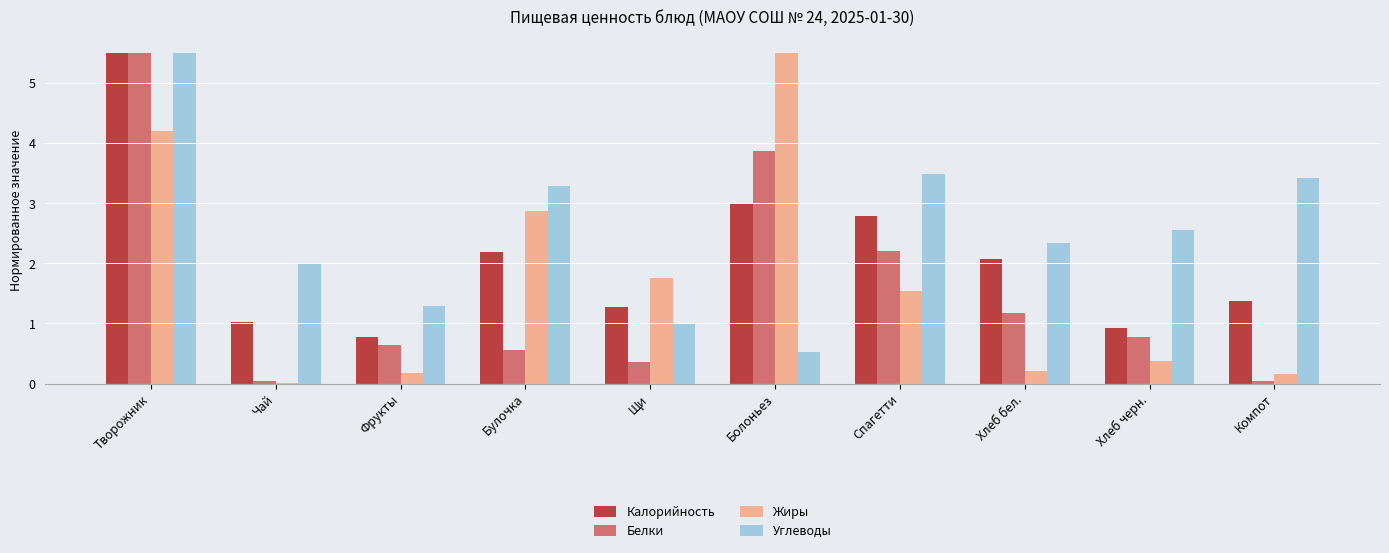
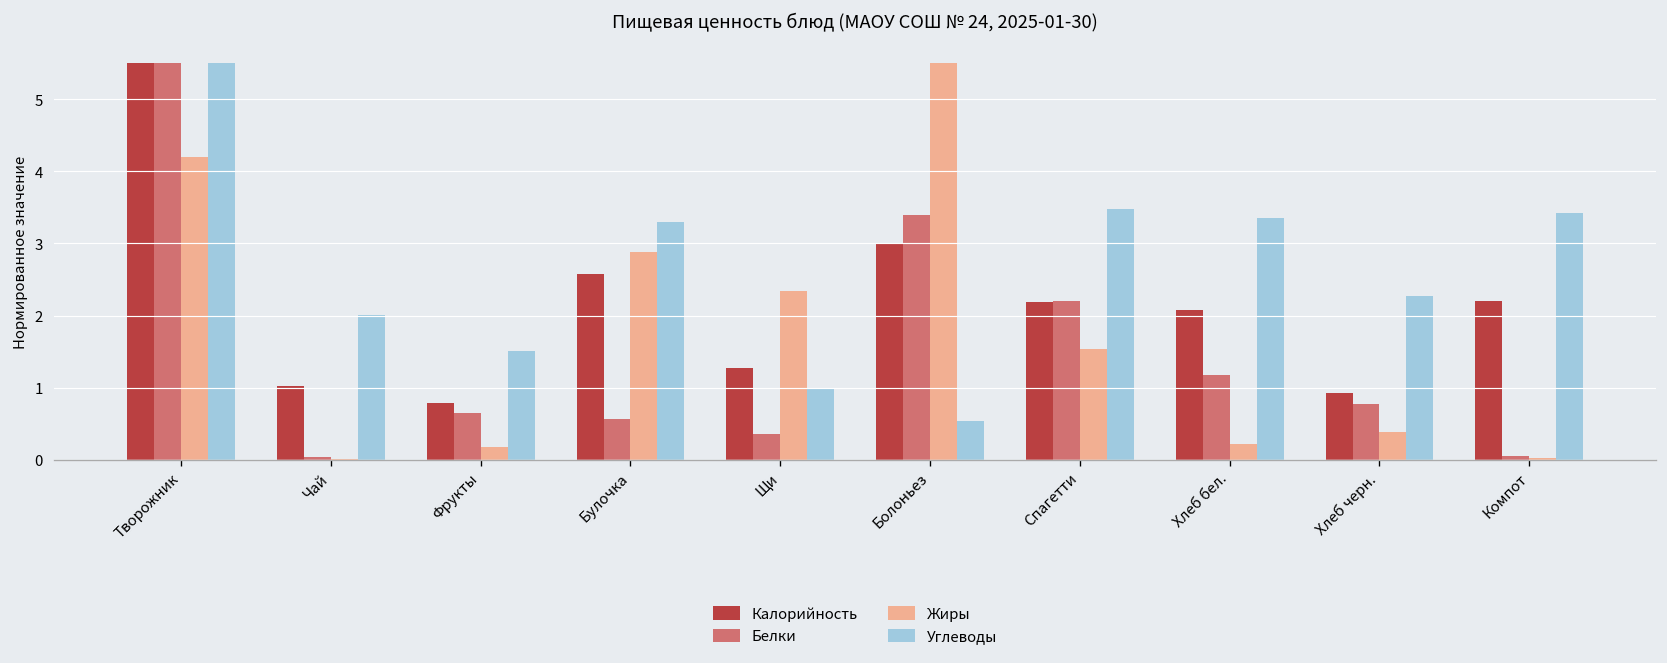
Углеводы, Фрукты: 1.3 -> 1.5
Калорийность, Булочка: 2.2 -> 2.6
Жиры, Щи: 1.8 -> 2.3
Белки, Болоньез: 3.9 -> 3.4
Калорийность, Спагетти: 2.8 -> 2.2
Углеводы, Хлеб бел.: 2.3 -> 3.4
Углеводы, Хлеб черн.: 2.6 -> 2.3
Калорийность, Компот: 1.4 -> 2.2
Жиры, Компот: 0.2 -> 0.0
